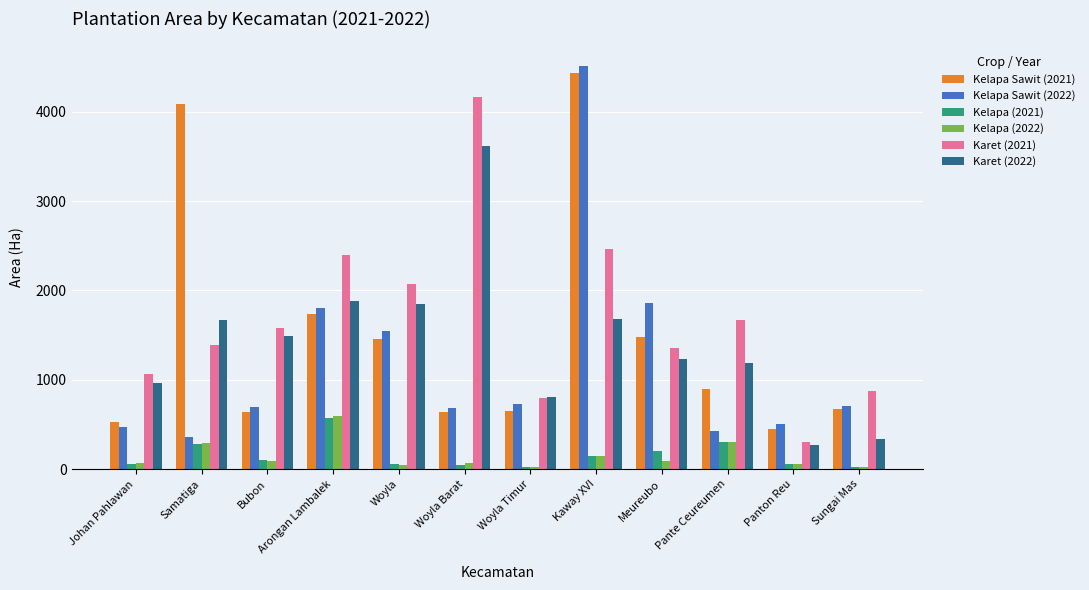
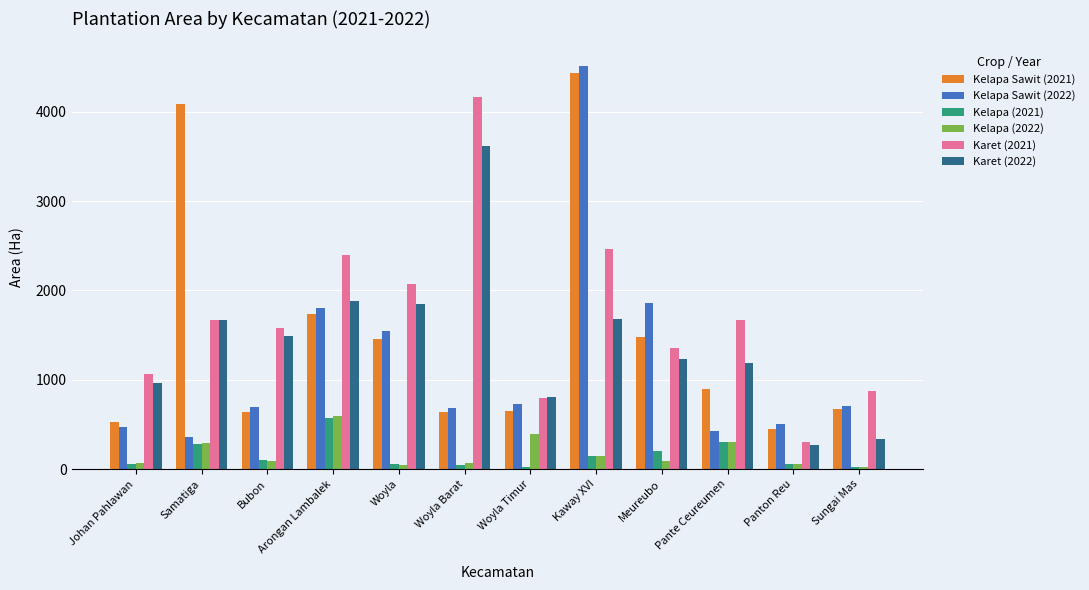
Karet (2021), Samatiga: 1400 -> 1700
Kelapa (2022), Woyla Timur: 0 -> 400
